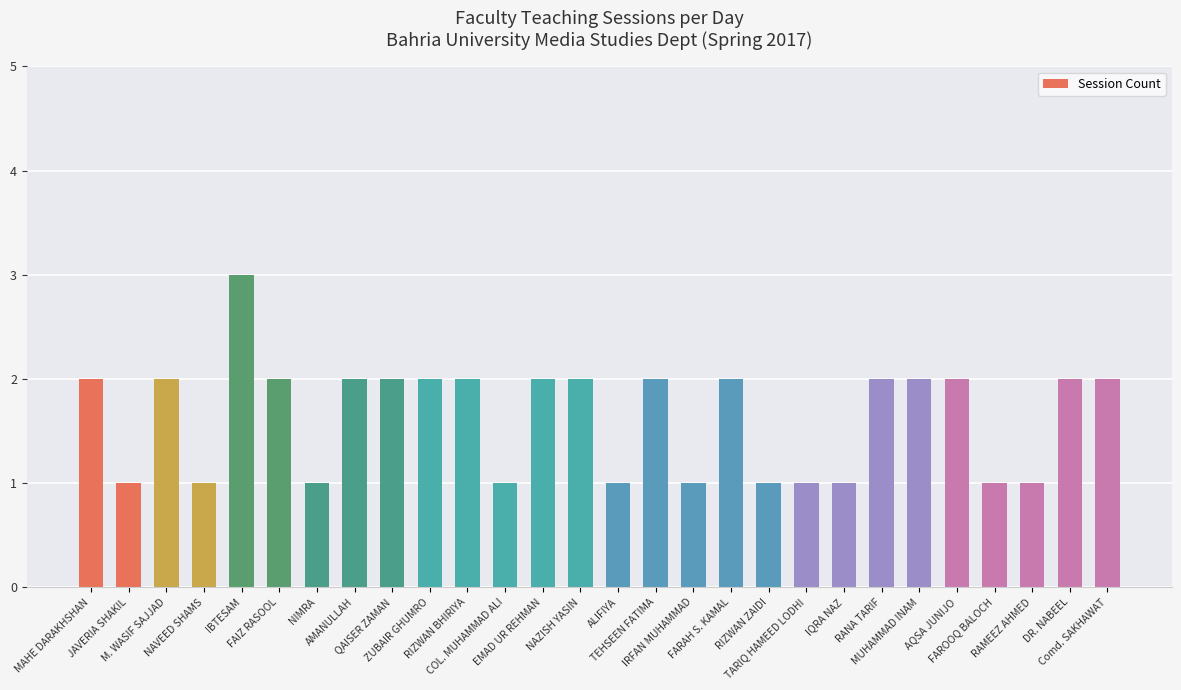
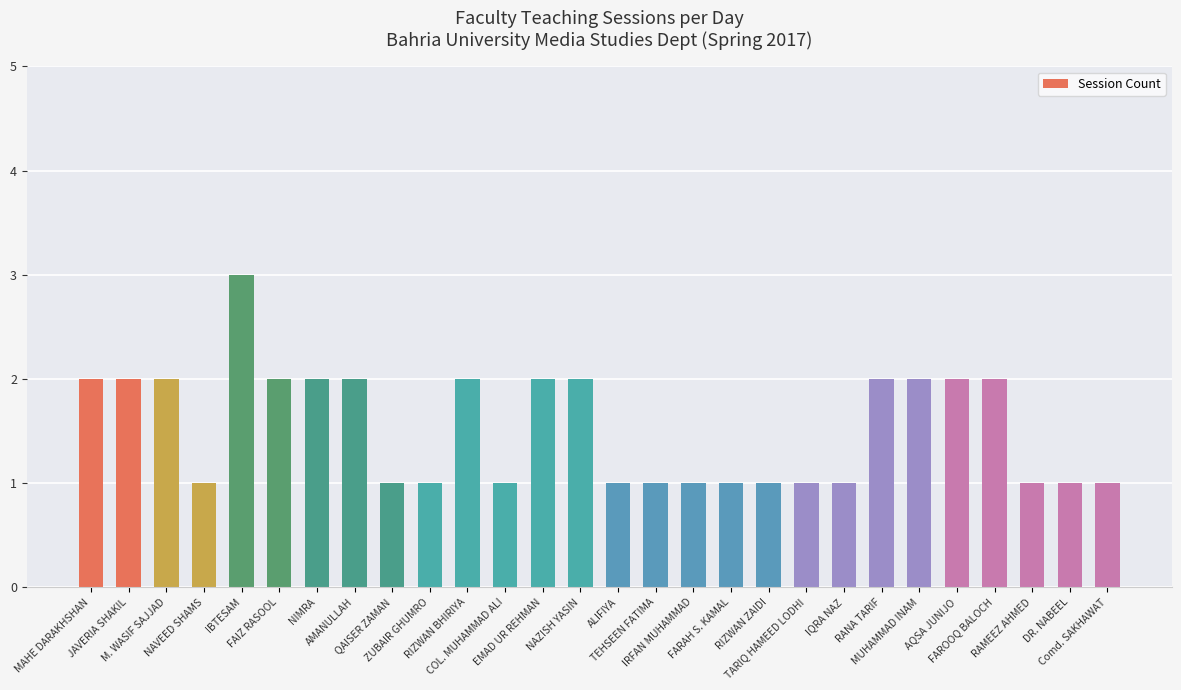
JAVERIA SHAKIL: 1 -> 2
NIMRA: 1 -> 2
QAISER ZAMAN: 2 -> 1
ZUBAIR GHUMRO: 2 -> 1
TEHSEEN FATIMA: 2 -> 1
FARAH S. KAMAL: 2 -> 1
FAROOQ BALOCH: 1 -> 2
DR. NABEEL: 2 -> 1
Comd. SAKHAWAT: 2 -> 1
